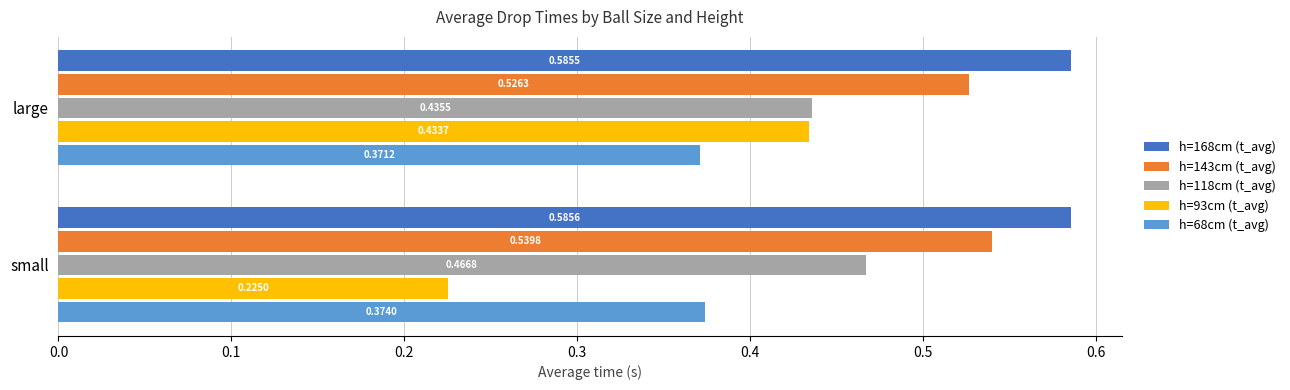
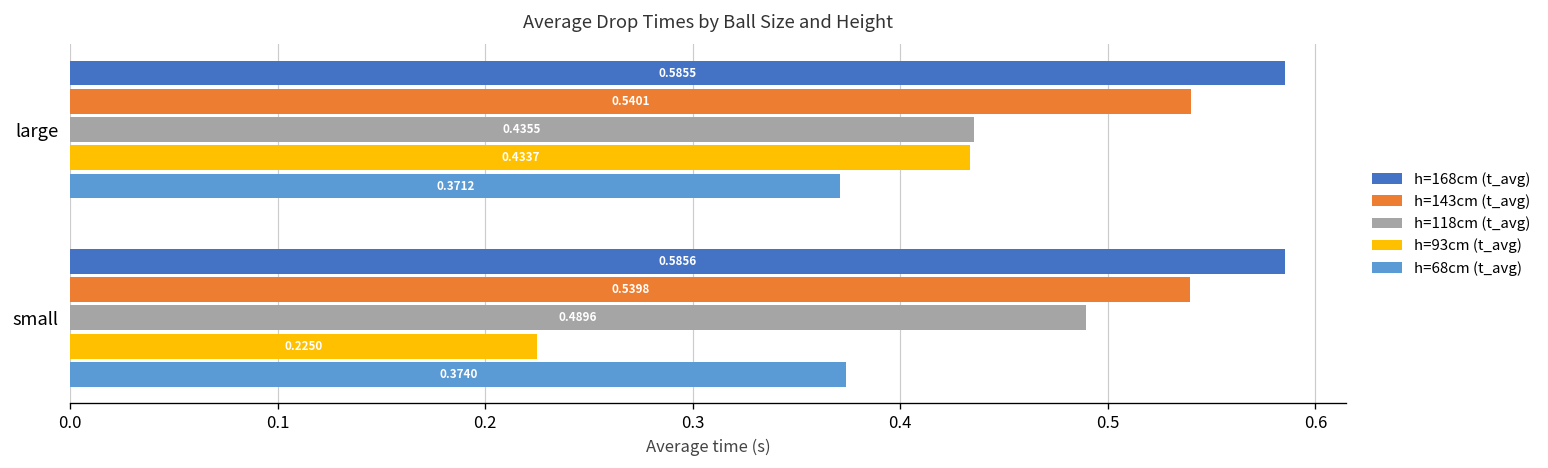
h=143cm (t_avg), large: 0.5263 -> 0.5401
h=118cm (t_avg), small: 0.4668 -> 0.4896
